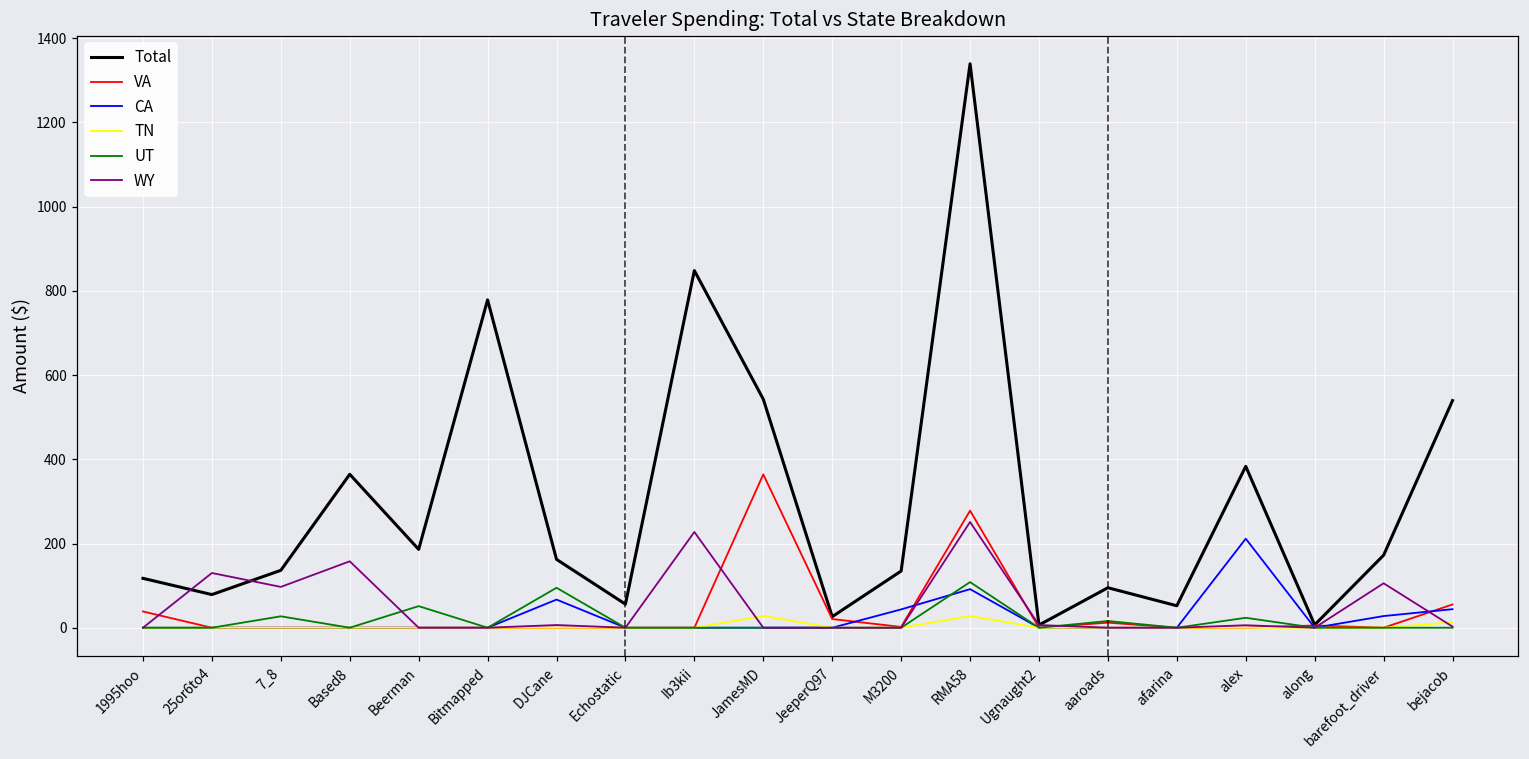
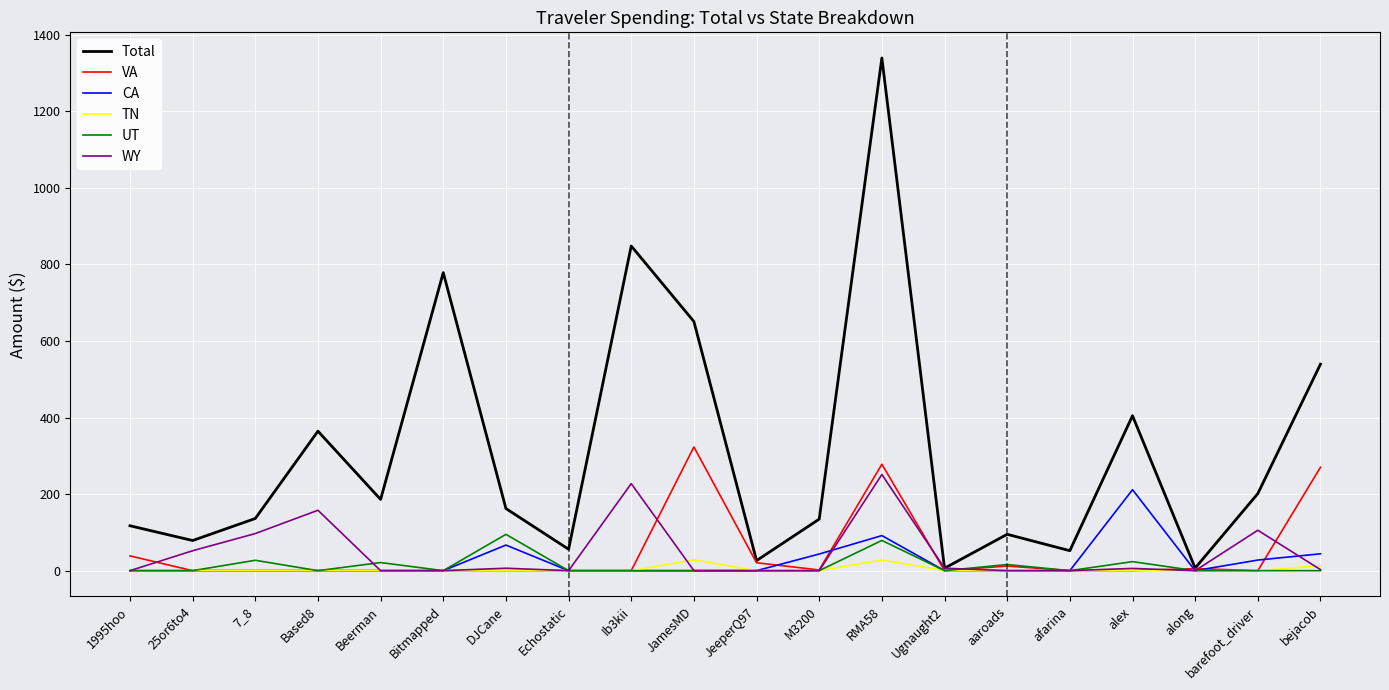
WY, 25or6to4: 130 -> 50
UT, Beerman: 50 -> 20
Total, JamesMD: 540 -> 650
VA, JamesMD: 360 -> 320
UT, RMA58: 110 -> 80
Total, alex: 380 -> 400
Total, barefoot_driver: 170 -> 200
VA, bejacob: 60 -> 270
